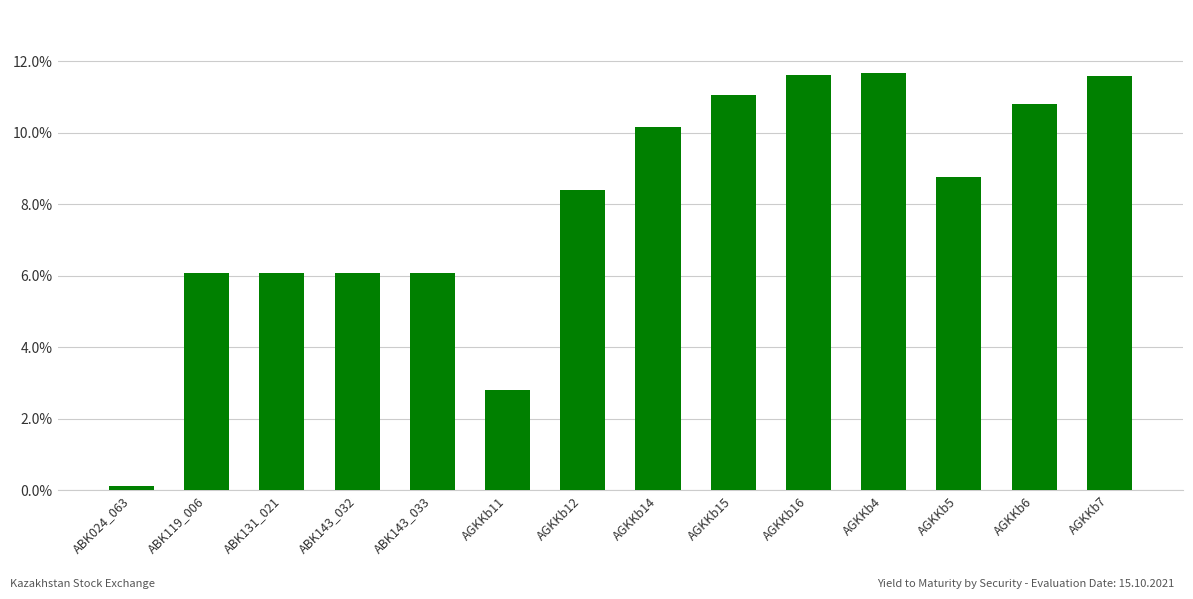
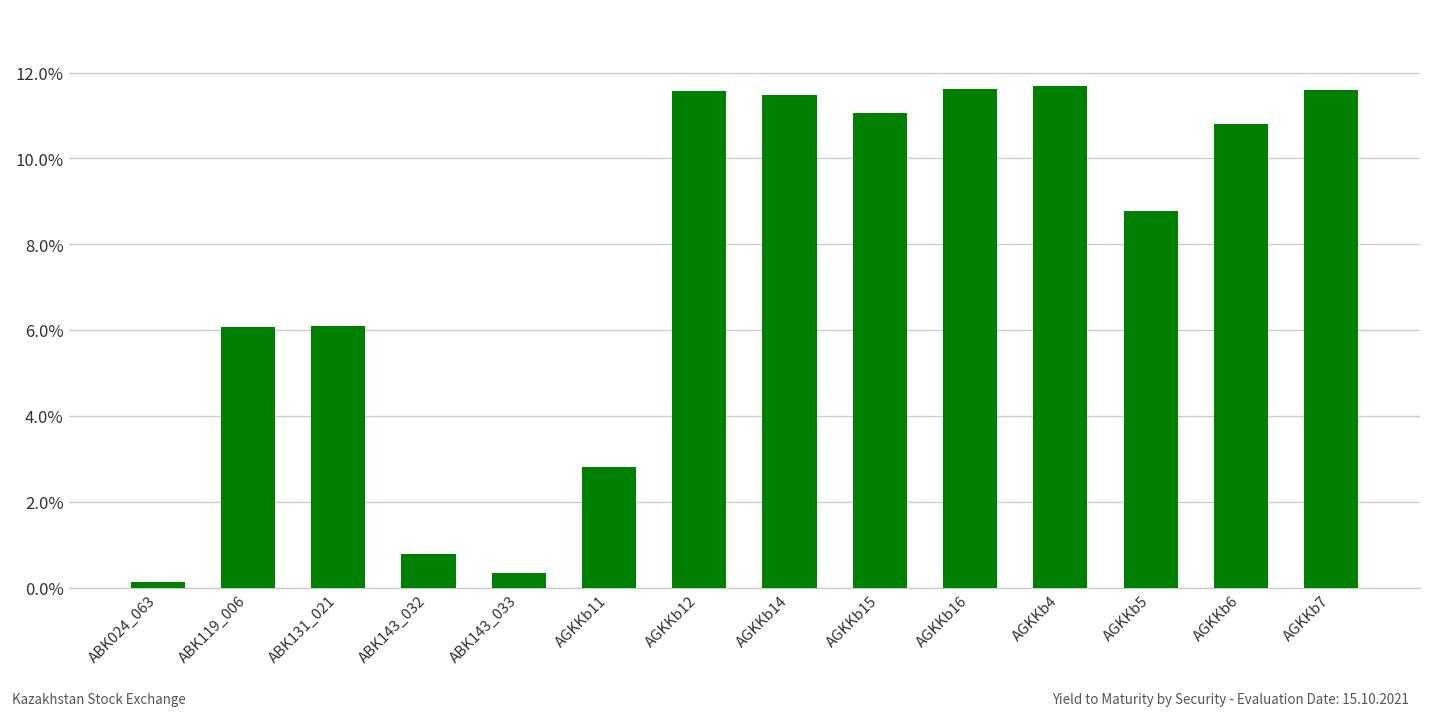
ABK143_032: 6.1% -> 0.8%
ABK143_033: 6.1% -> 0.4%
AGKKb12: 8.4% -> 11.6%
AGKKb14: 10.2% -> 11.5%
